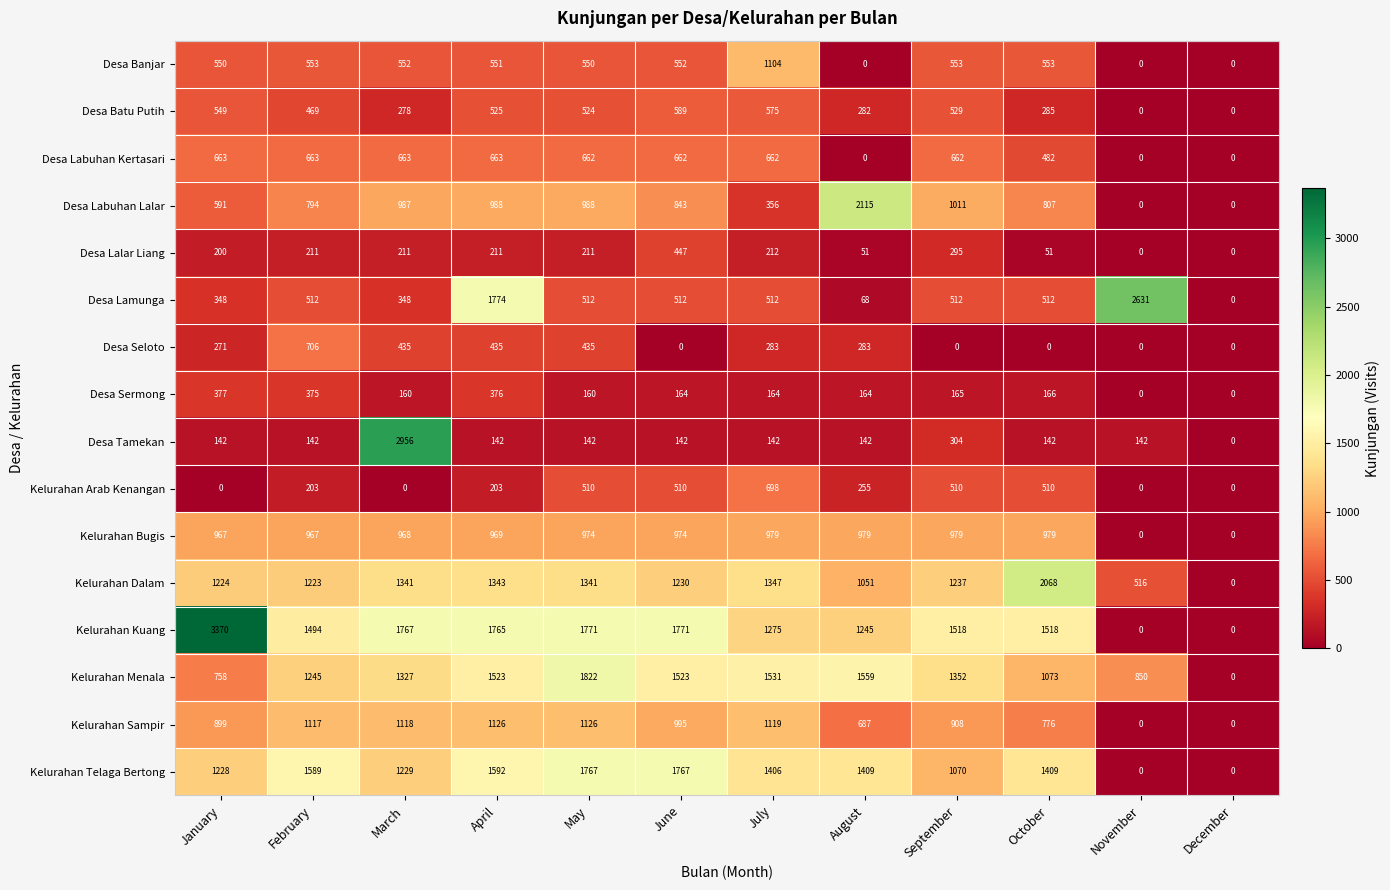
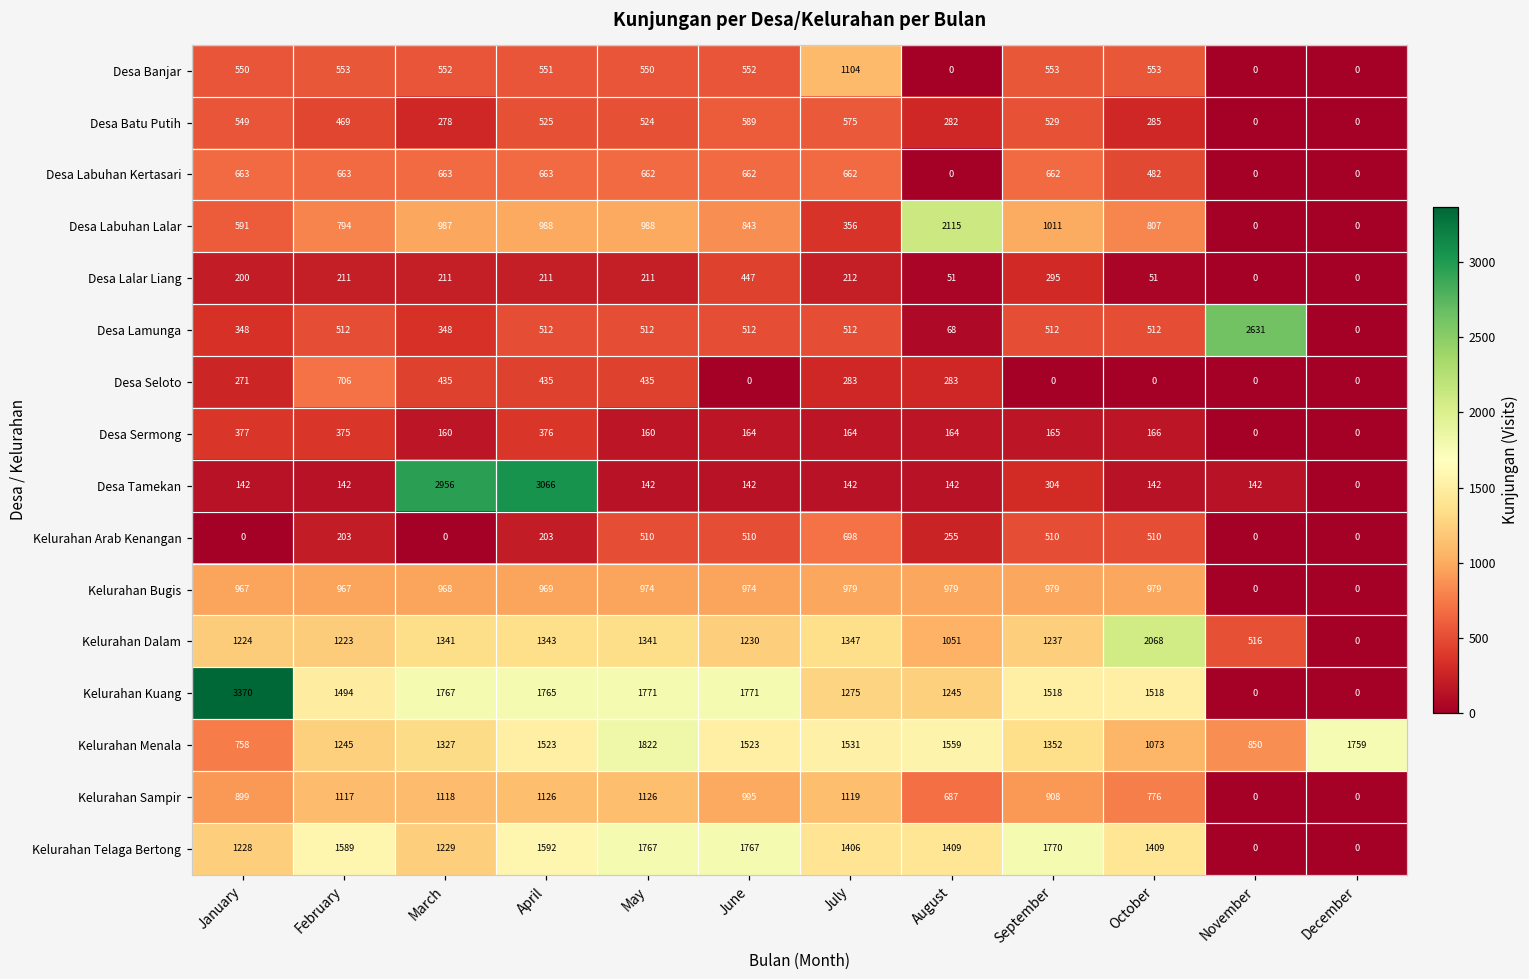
Desa Lamunga, April: 1774 -> 512
Desa Tamekan, April: 142 -> 3066
Kelurahan Menala, December: 0 -> 1759
Kelurahan Telaga Bertong, September: 1070 -> 1770
